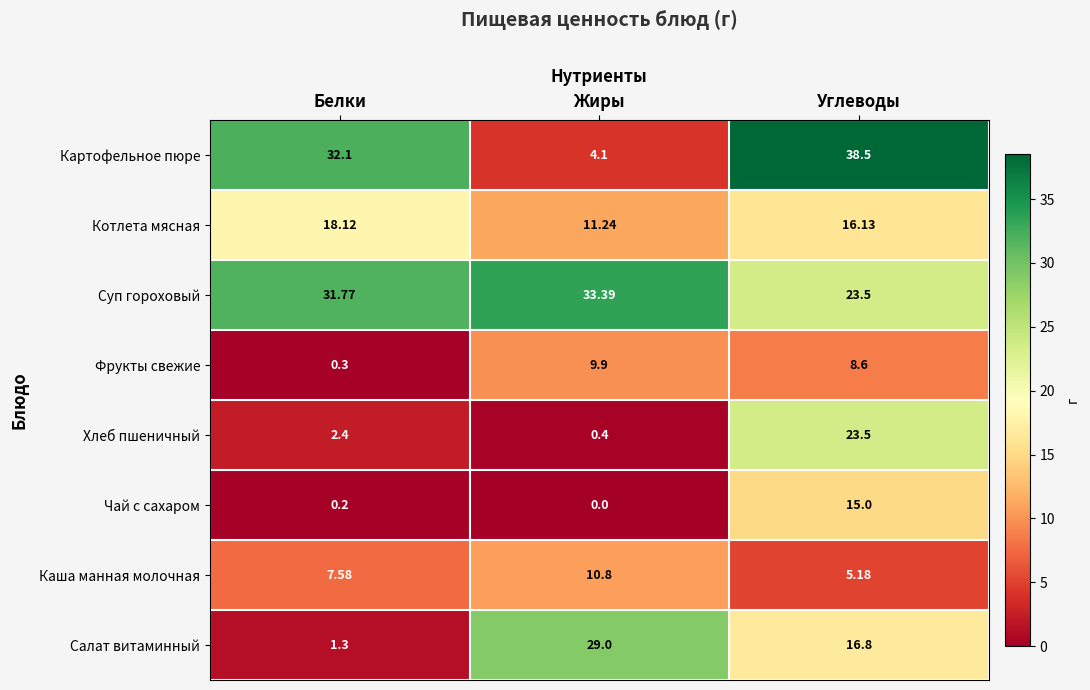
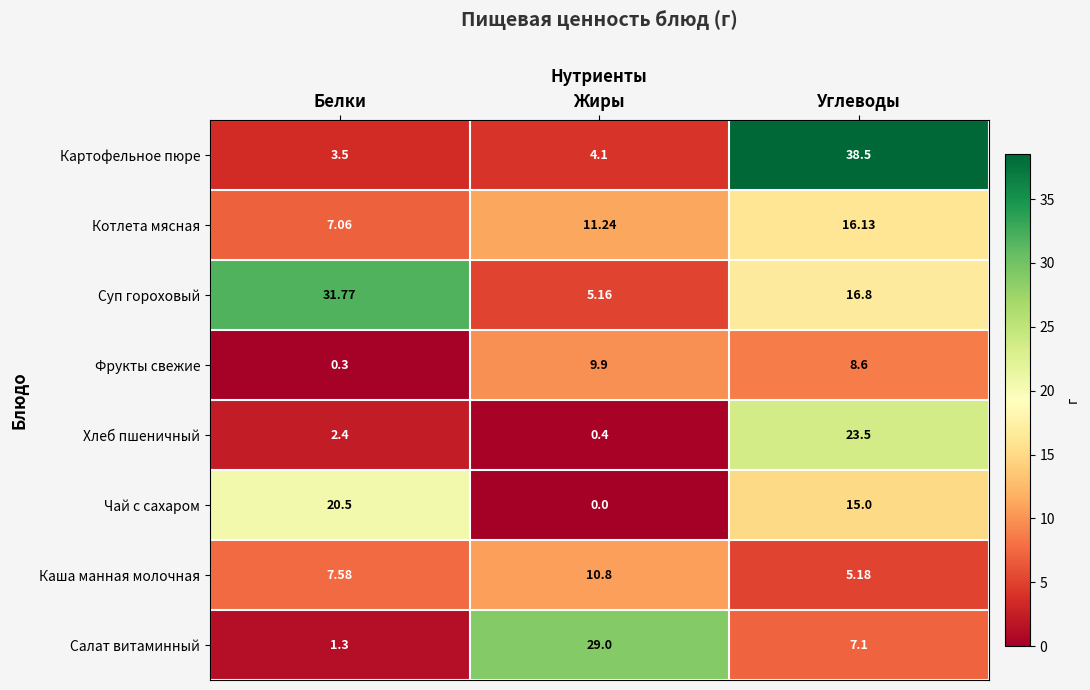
Картофельное пюре, Белки: 32.1 -> 3.5
Котлета мясная, Белки: 18.12 -> 7.06
Суп гороховый, Жиры: 33.39 -> 5.16
Суп гороховый, Углеводы: 23.5 -> 16.8
Чай с сахаром, Белки: 0.2 -> 20.5
Салат витаминный, Углеводы: 16.8 -> 7.1
